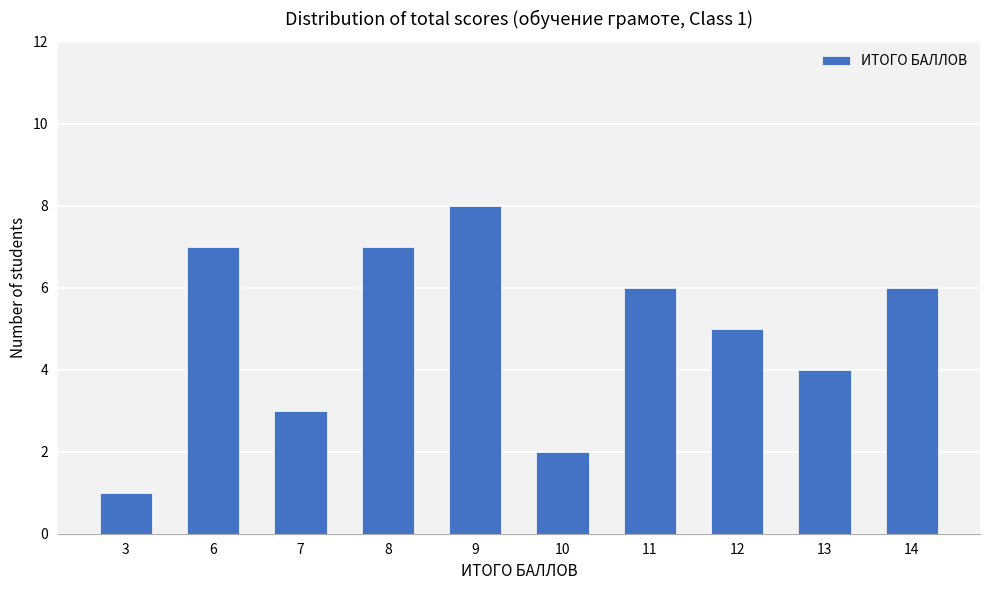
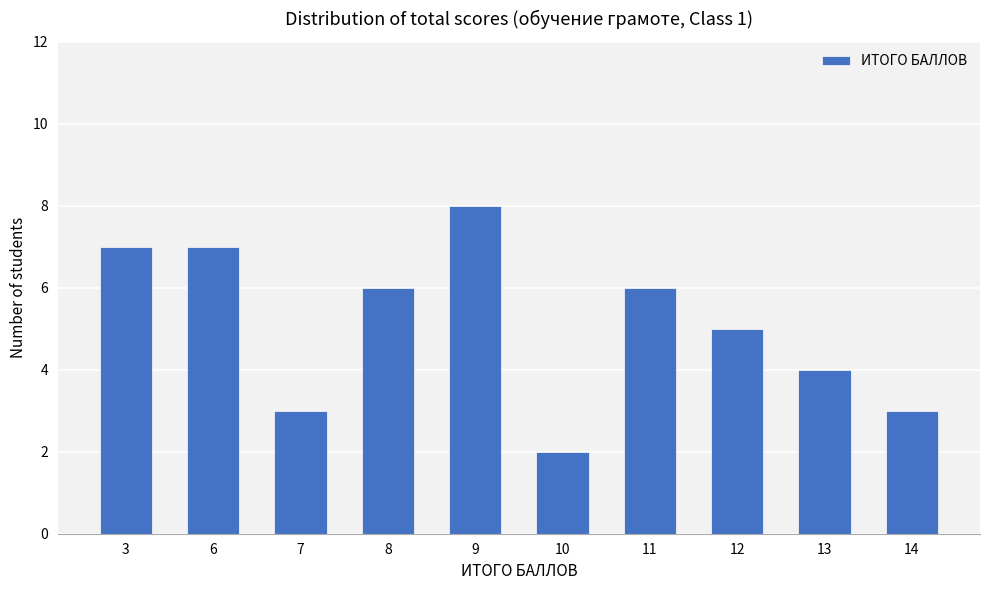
3: 1 -> 7
8: 7 -> 6
14: 6 -> 3
